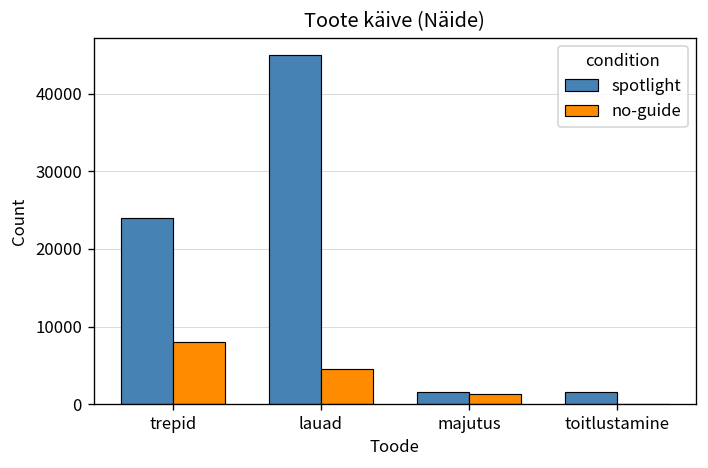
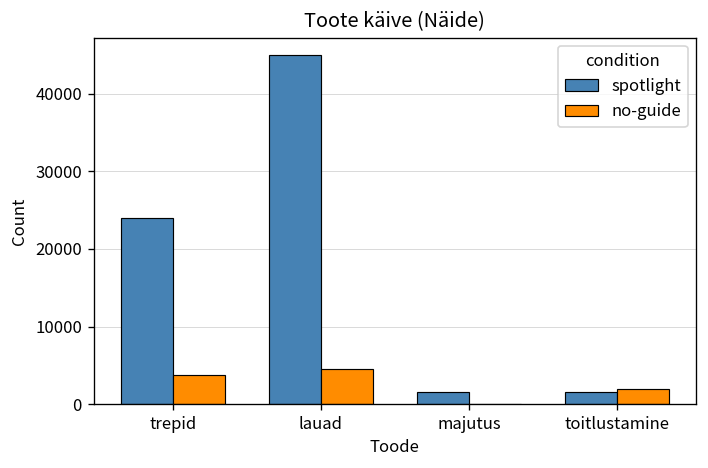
no-guide, trepid: 8000 -> 4000
no-guide, majutus: 1000 -> 0
no-guide, toitlustamine: 0 -> 2000
